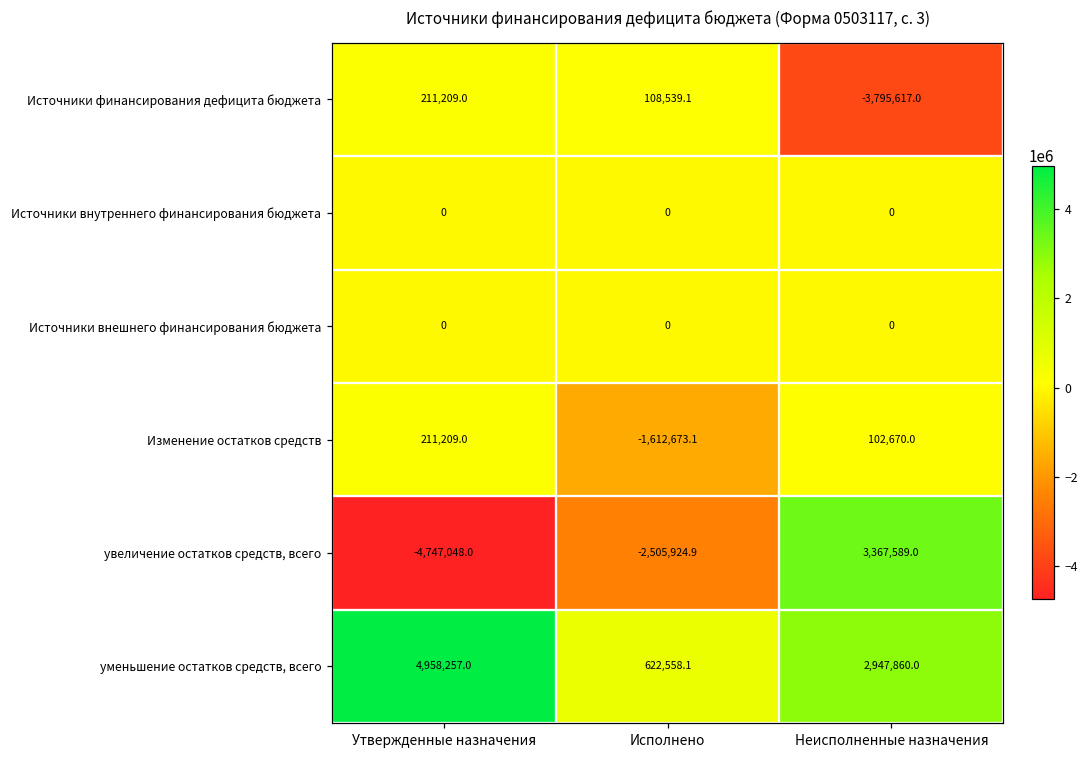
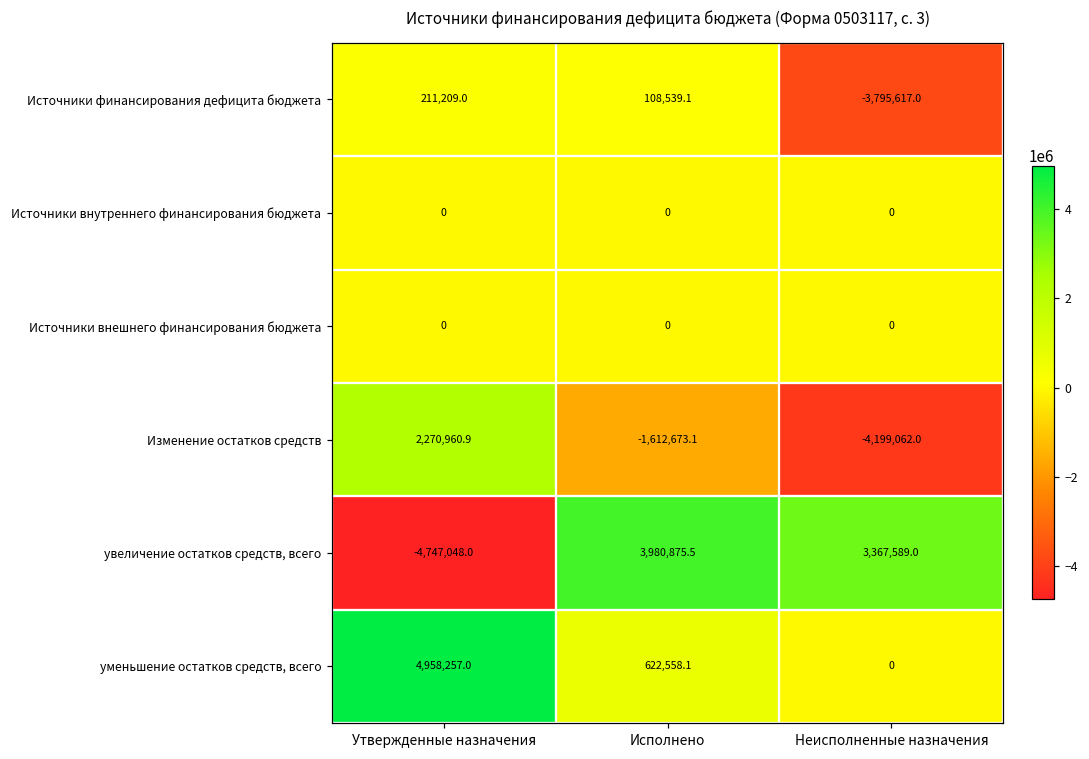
Изменение остатков средств, Утвержденные назначения: 211,209.0 -> 2,270,960.9
Изменение остатков средств, Неисполненные назначения: 102,670.0 -> -4,199,062.0
увеличение остатков средств, всего, Исполнено: -2,505,924.9 -> 3,980,875.5
уменьшение остатков средств, всего, Неисполненные назначения: 2,947,860.0 -> 0
